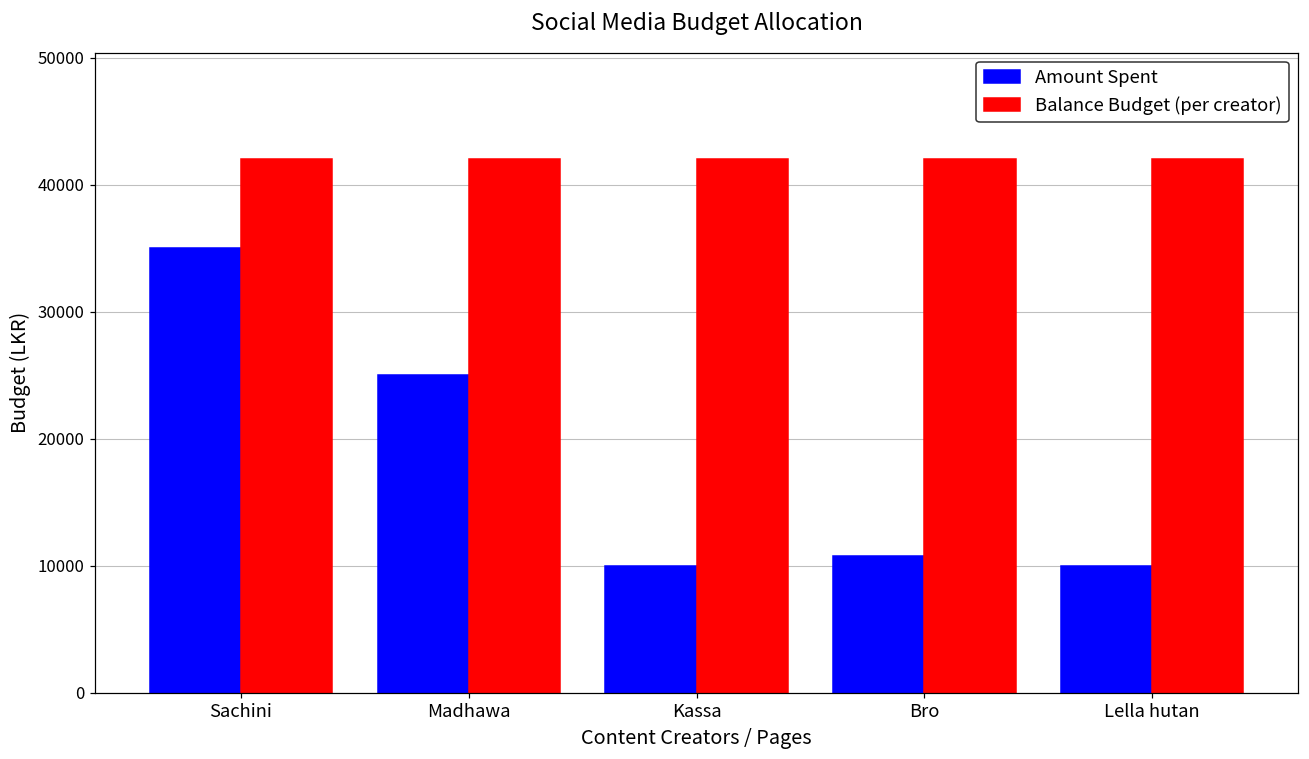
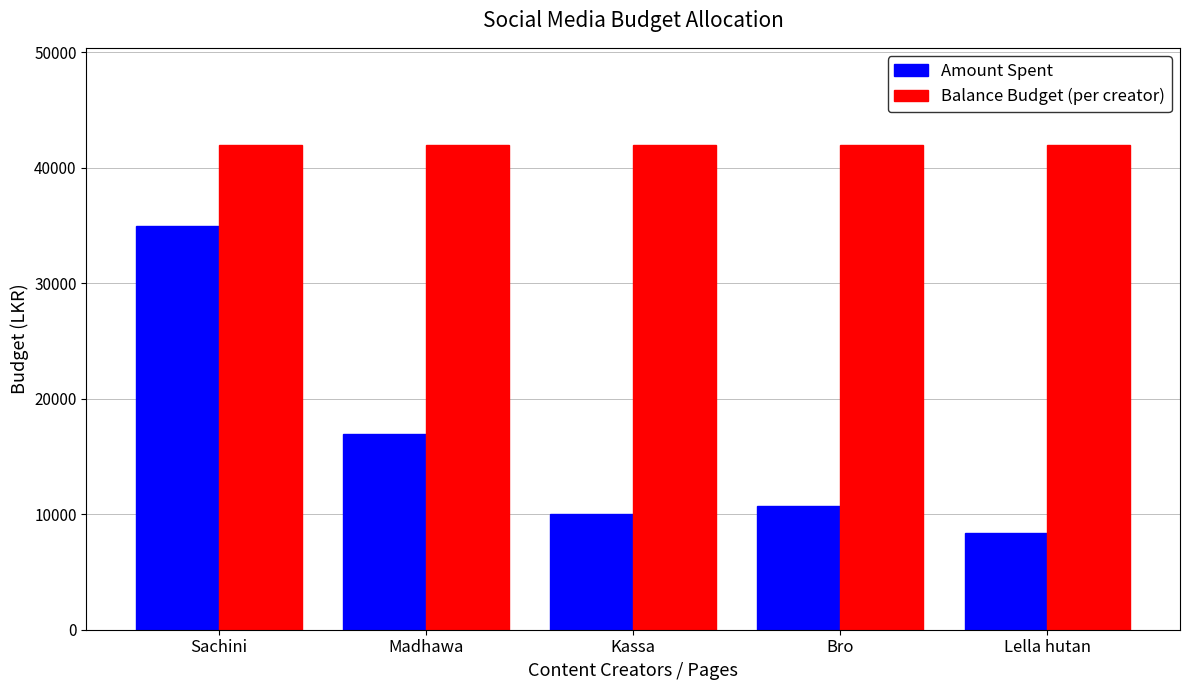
Amount Spent, Madhawa: 25000 -> 16900
Amount Spent, Lella hutan: 10000 -> 8300
